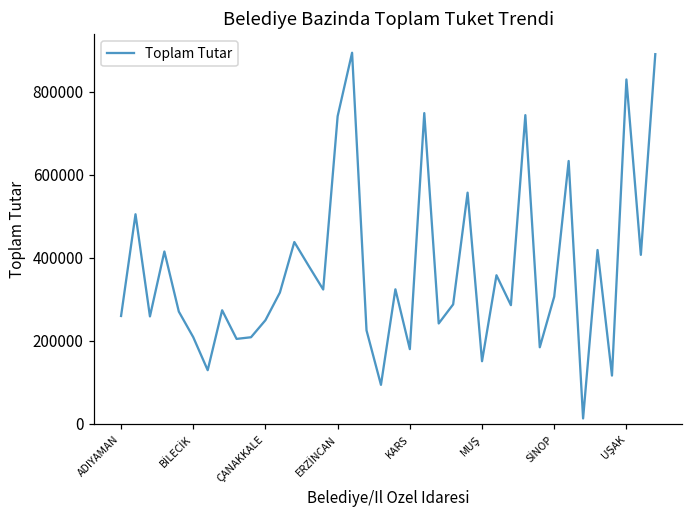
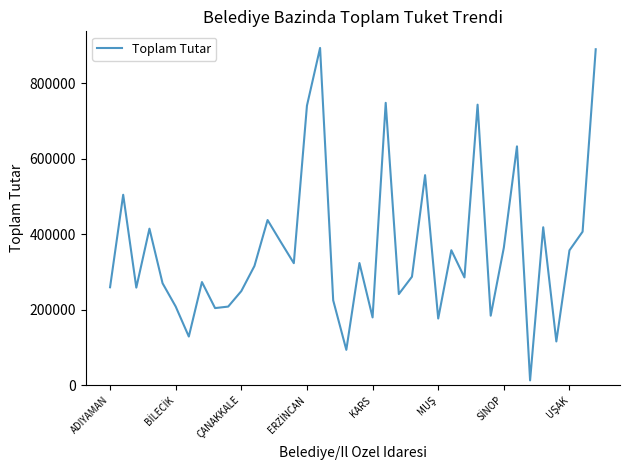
MUŞ: 150000 -> 180000
SİNOP: 310000 -> 360000
UŞAK: 830000 -> 360000
